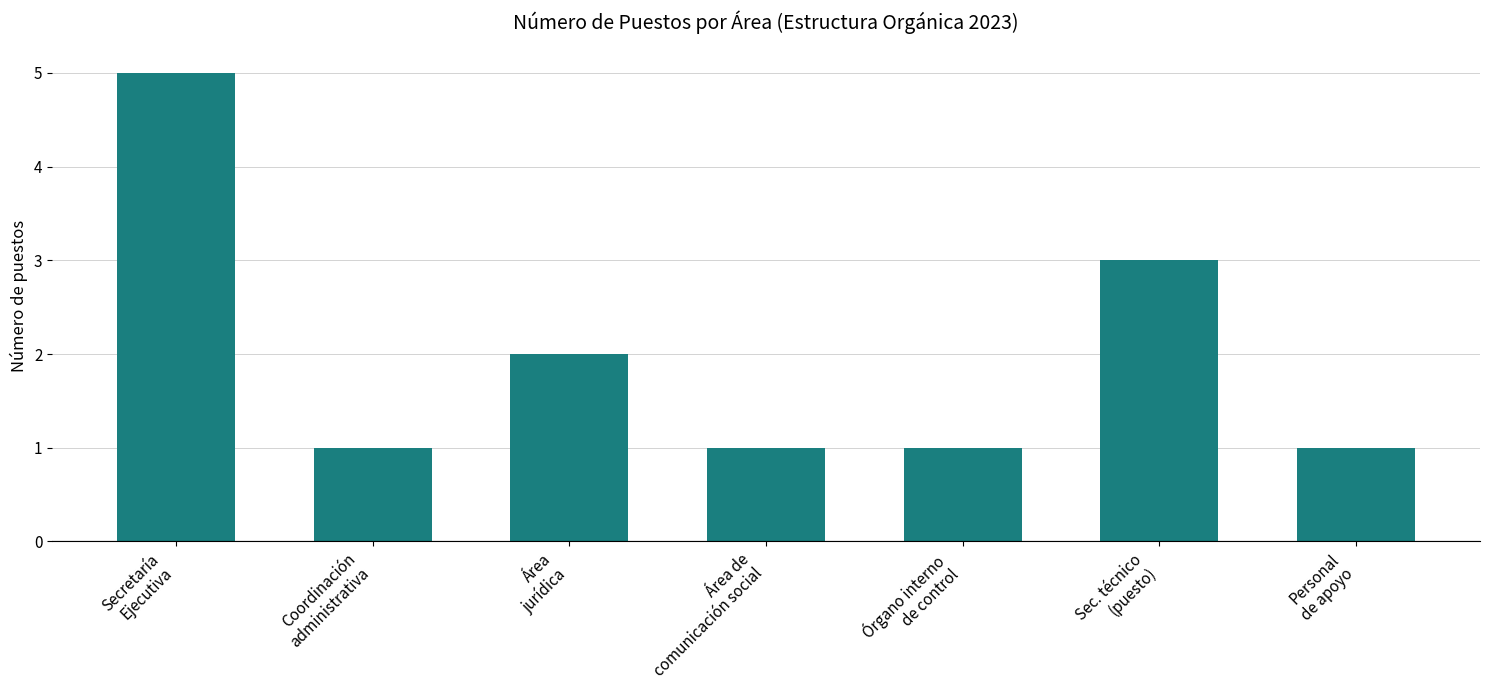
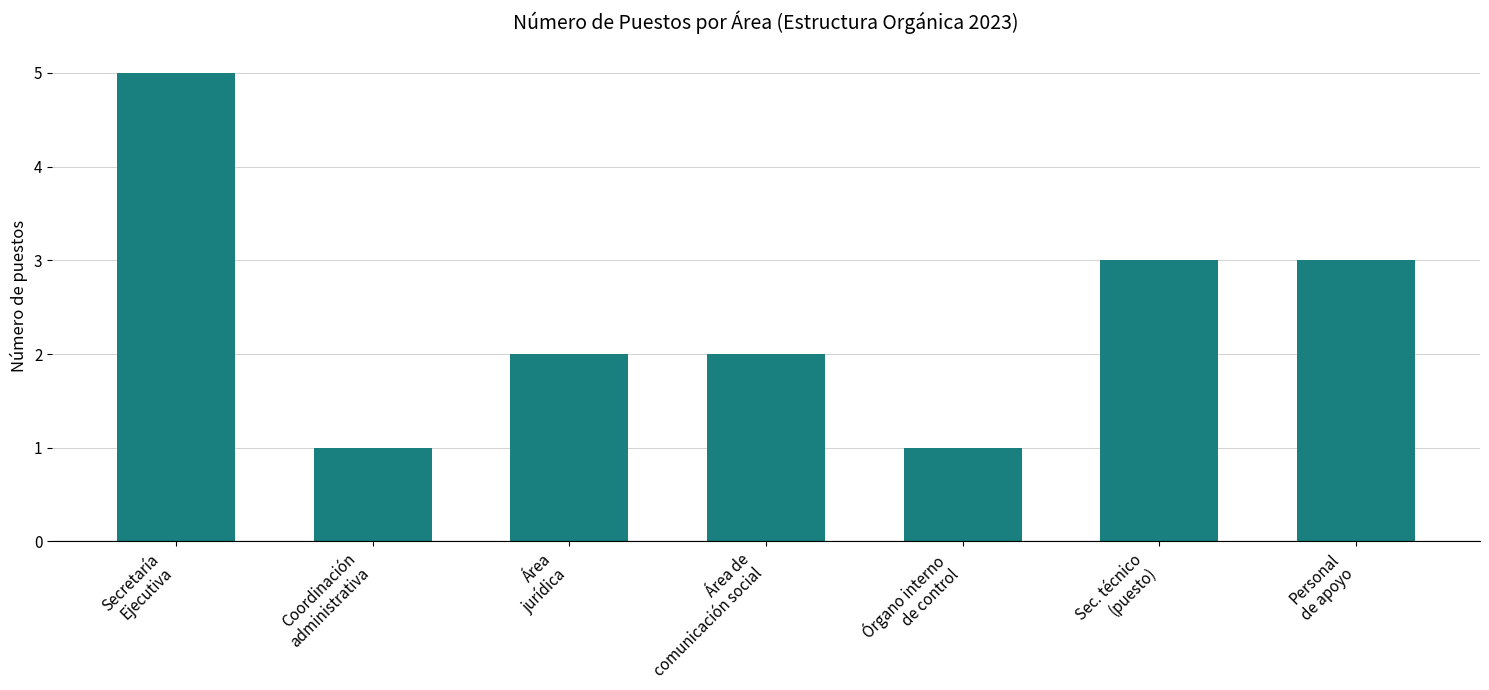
Área de comunicación social: 1 -> 2
Personal de apoyo: 1 -> 3
